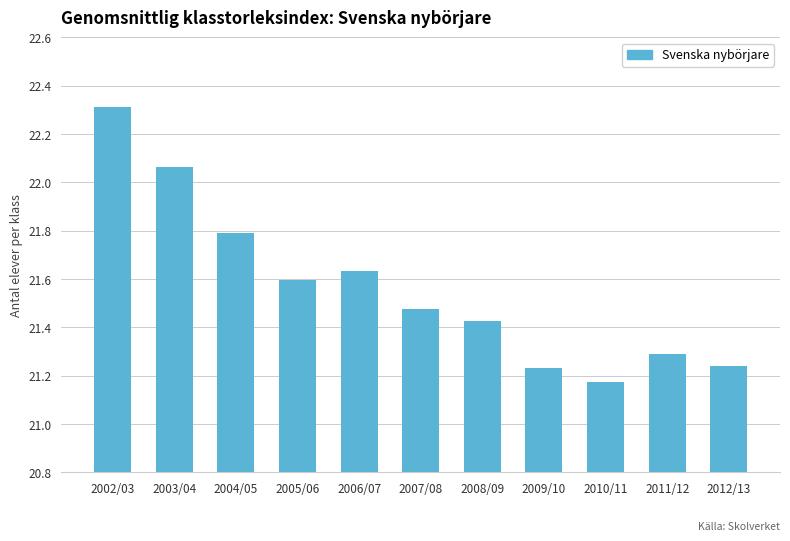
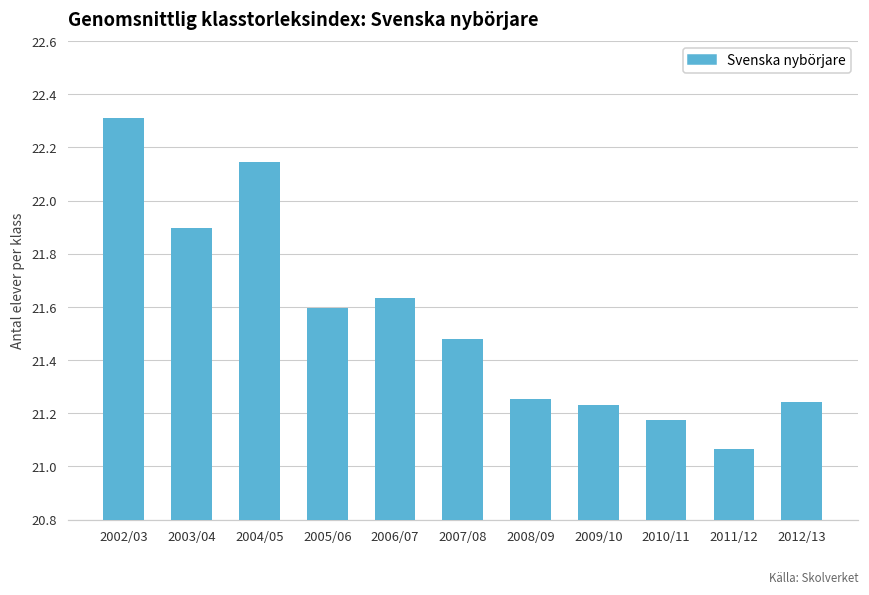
2003/04: 22.06 -> 21.90
2004/05: 21.79 -> 22.15
2008/09: 21.43 -> 21.25
2011/12: 21.29 -> 21.07
